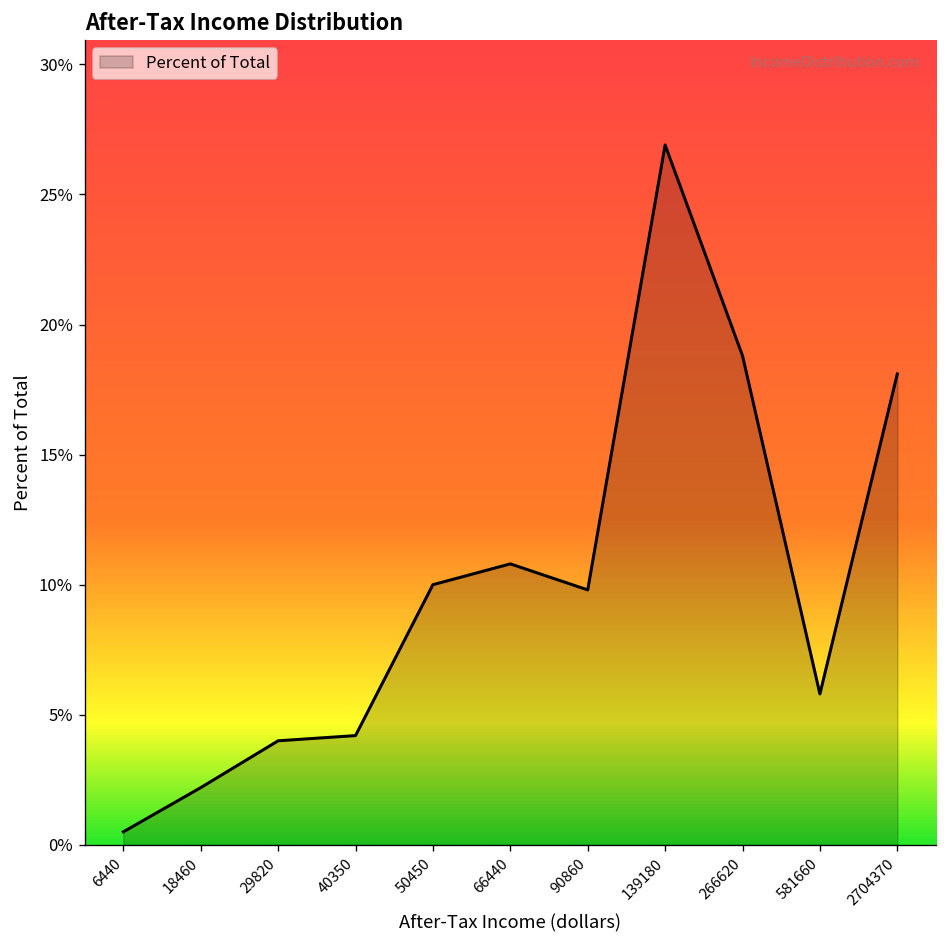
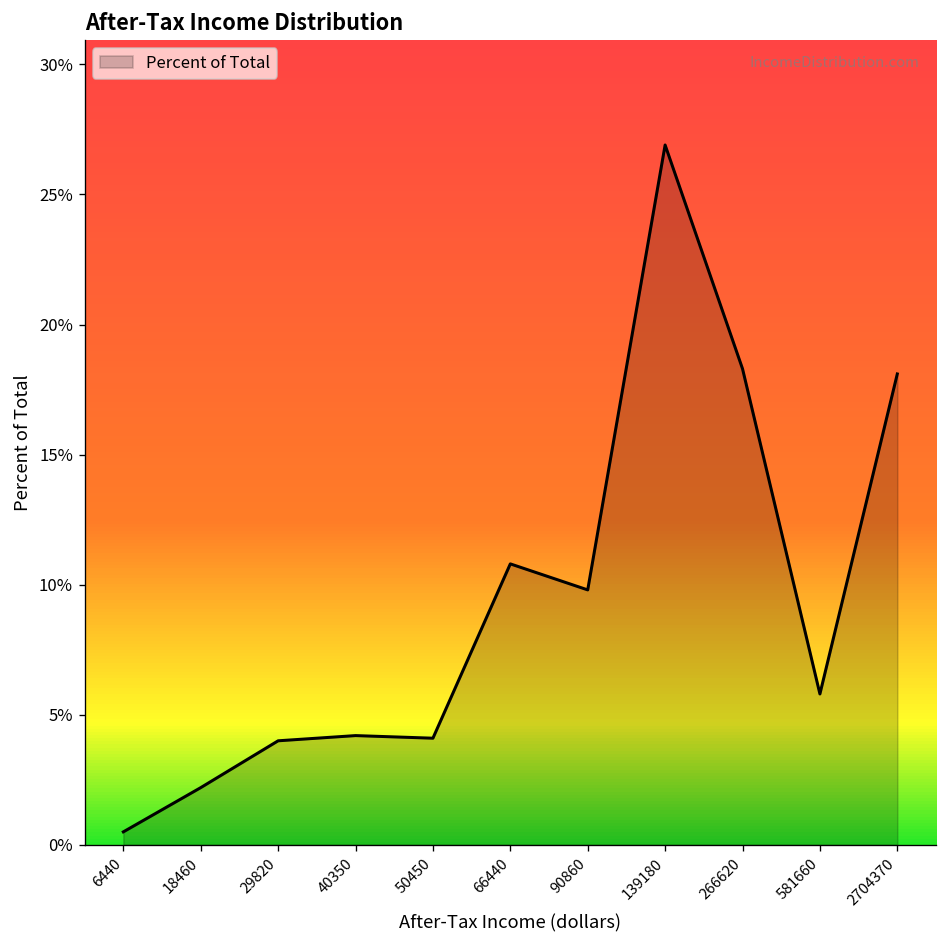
50450: 10.0% -> 4.1%
266620: 18.8% -> 18.3%
